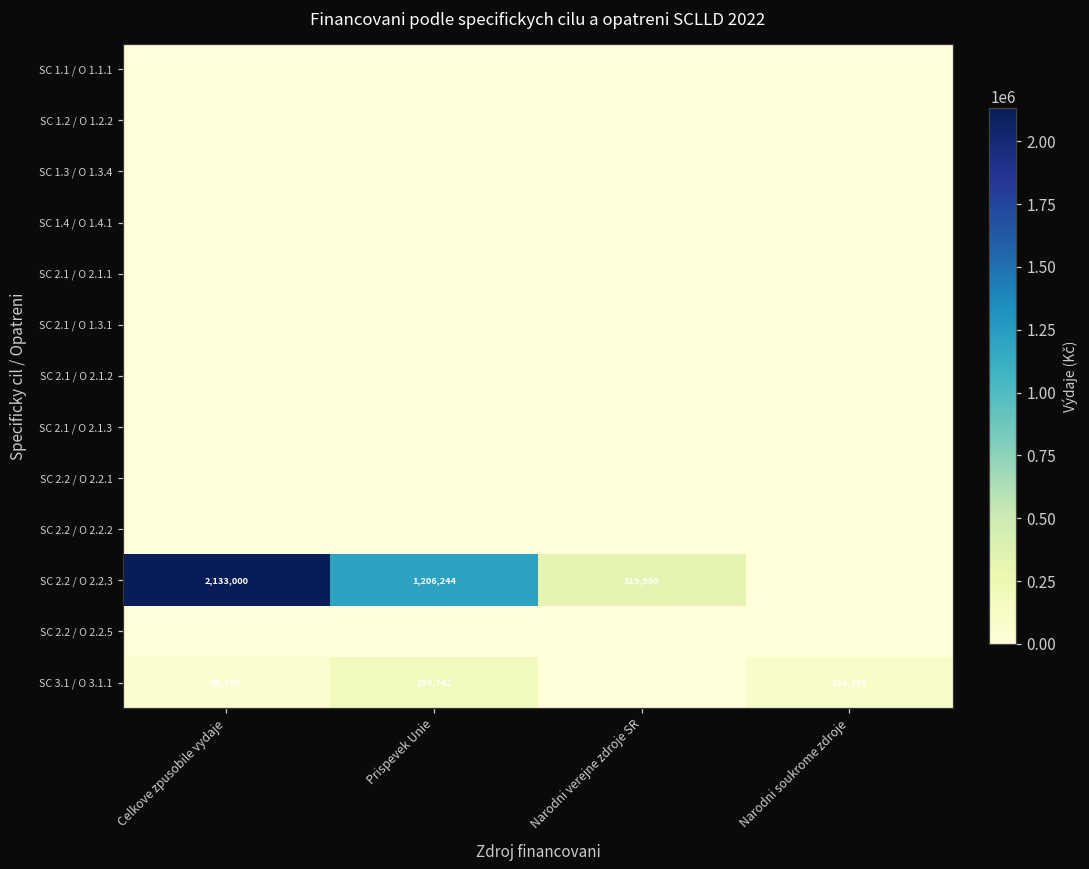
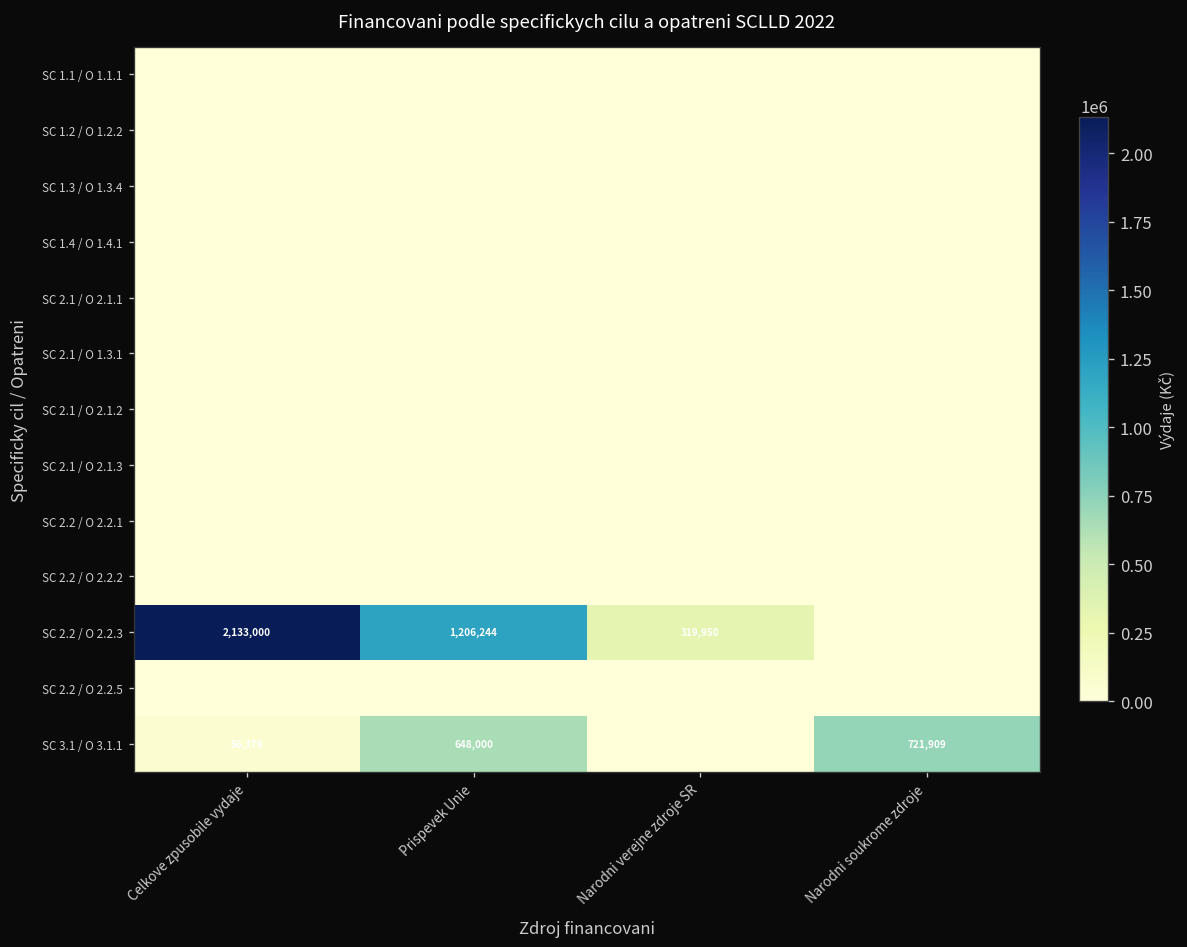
SC 3.1 / O 3.1.1, Prispevek Unie: 194,742 -> 648,000
SC 3.1 / O 3.1.1, Narodni soukrome zdroje: 114,350 -> 721,909
